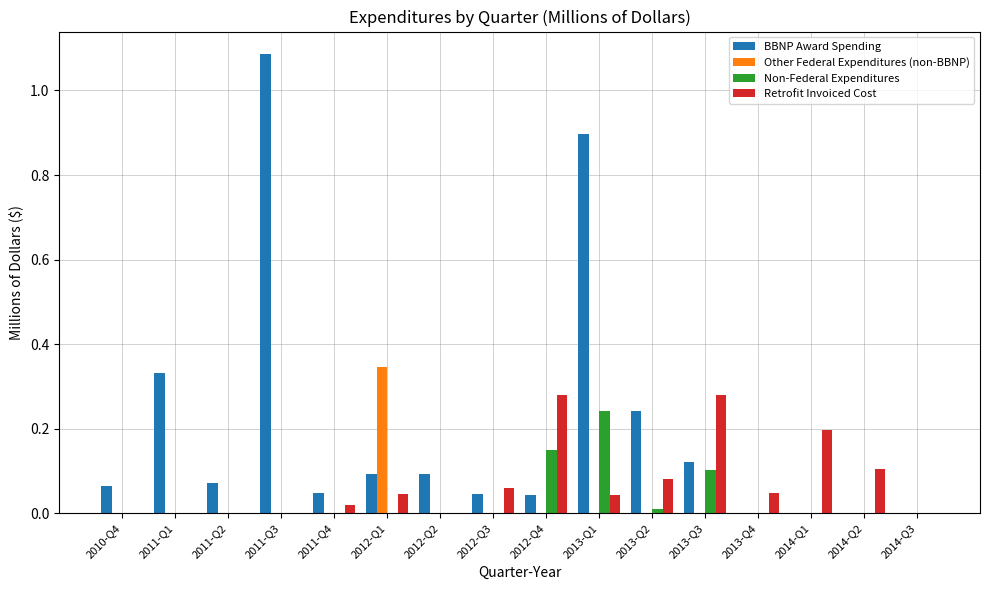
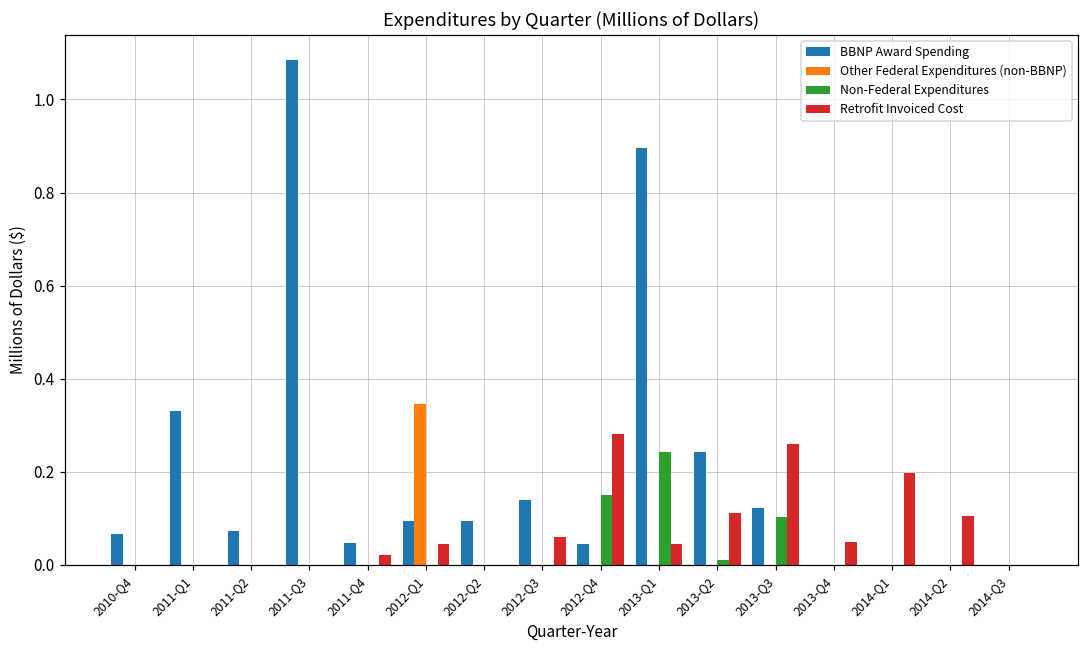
BBNP Award Spending, 2012-Q3: 0.04 -> 0.14
Retrofit Invoiced Cost, 2013-Q2: 0.08 -> 0.11
Retrofit Invoiced Cost, 2013-Q3: 0.28 -> 0.26
